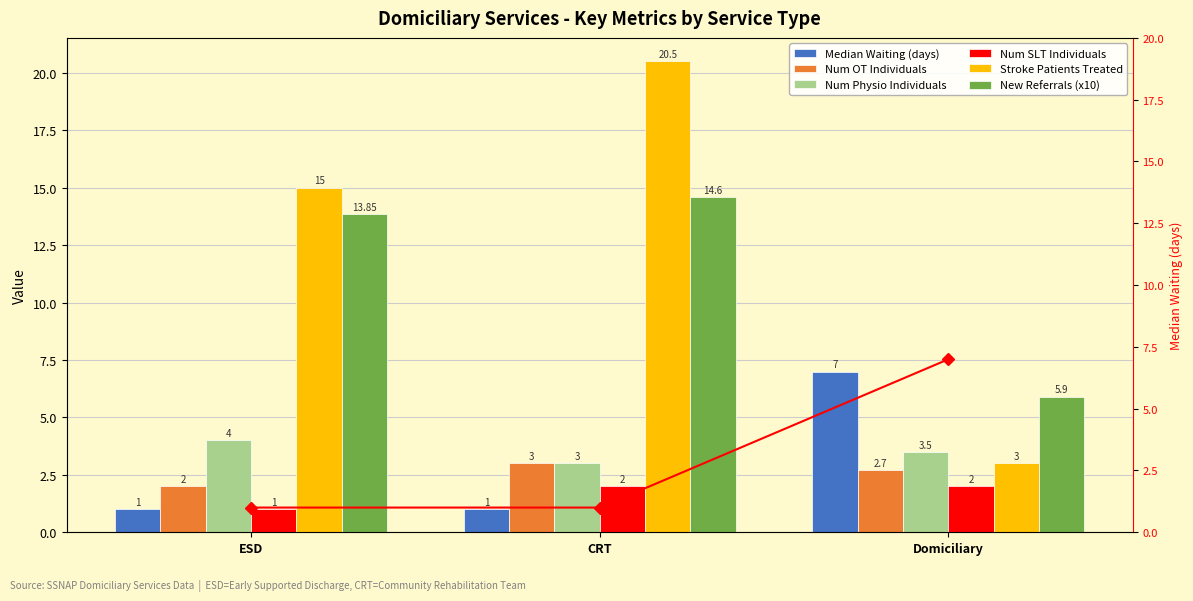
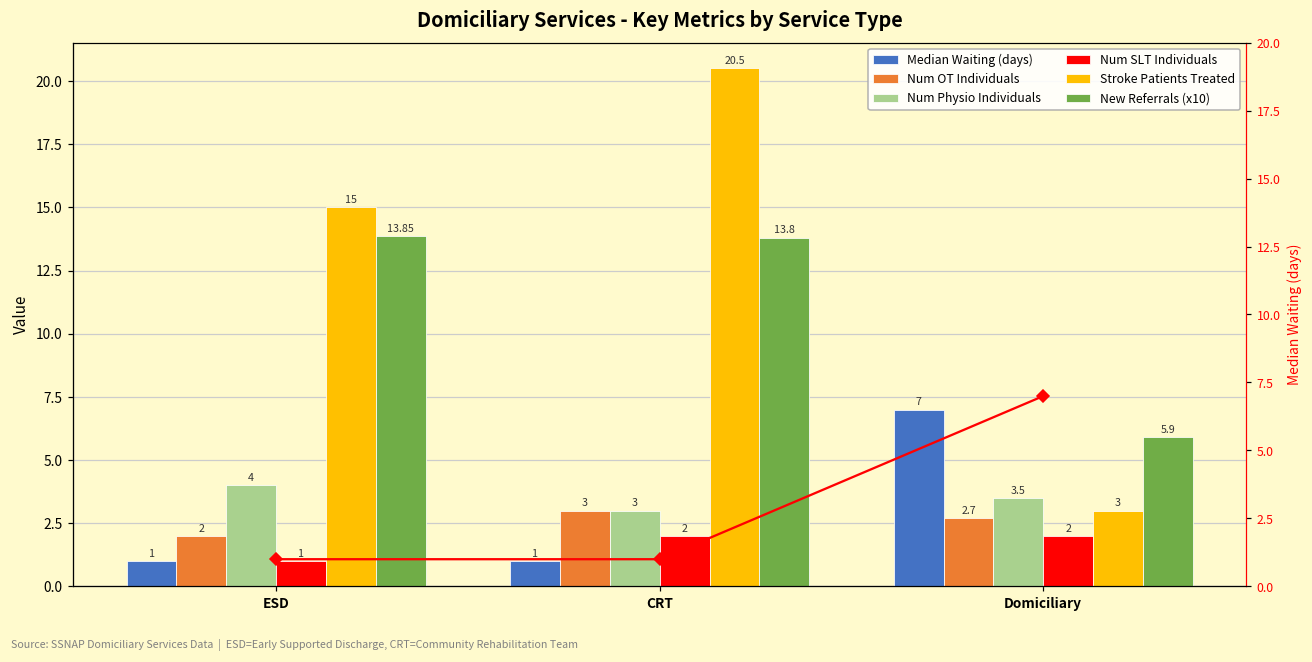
New Referrals (x10), CRT: 14.6 -> 13.8
